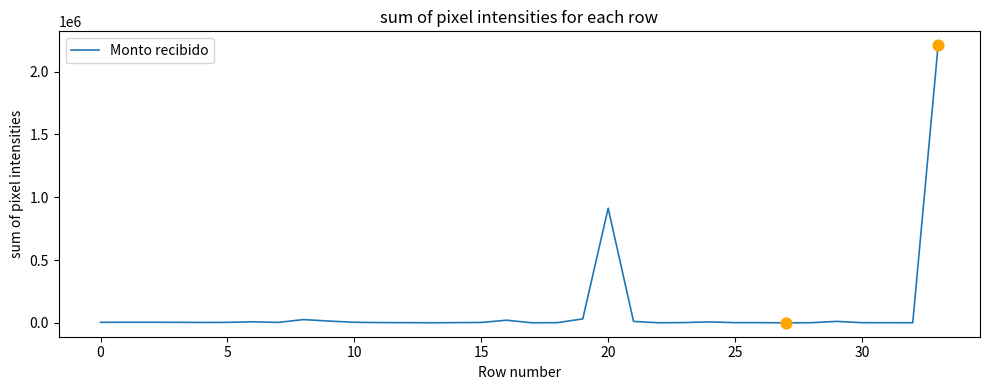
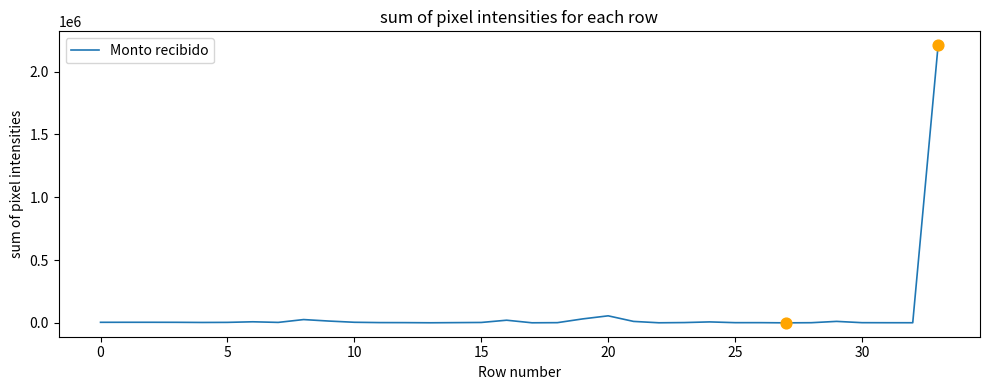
Monto recibido, 20: 910000 -> 60000
